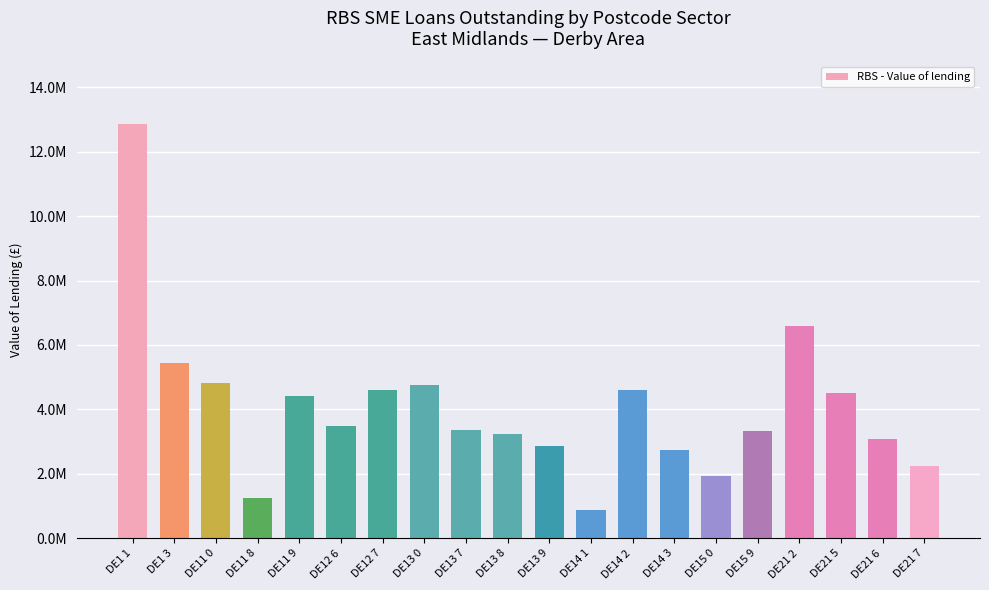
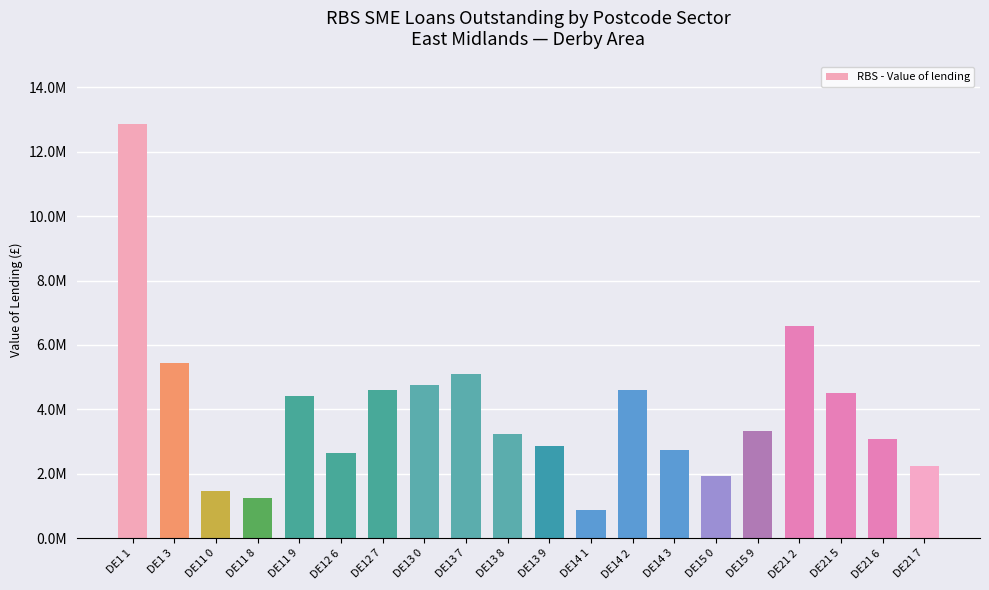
DE11 0: 4800000 -> 1500000
DE12 6: 3500000 -> 2700000
DE13 7: 3300000 -> 5100000
